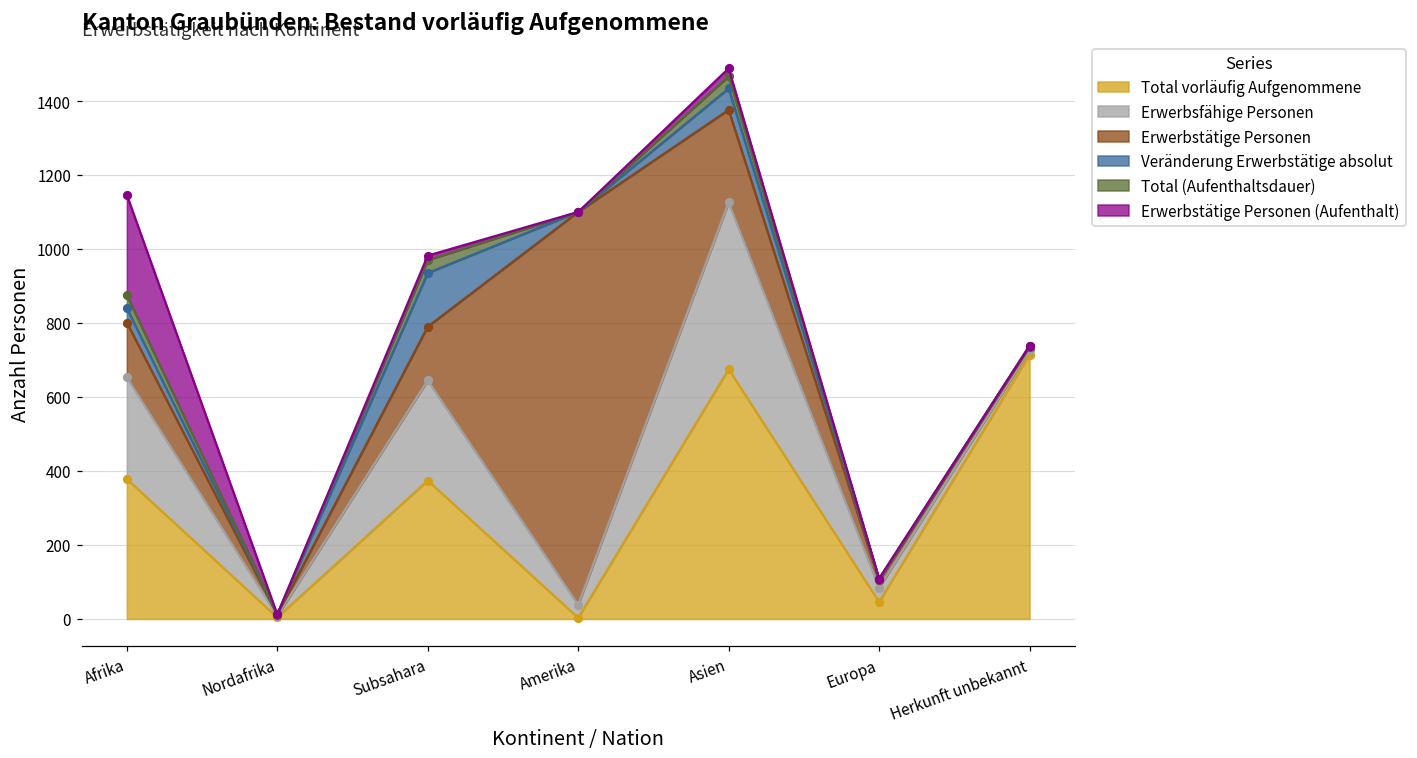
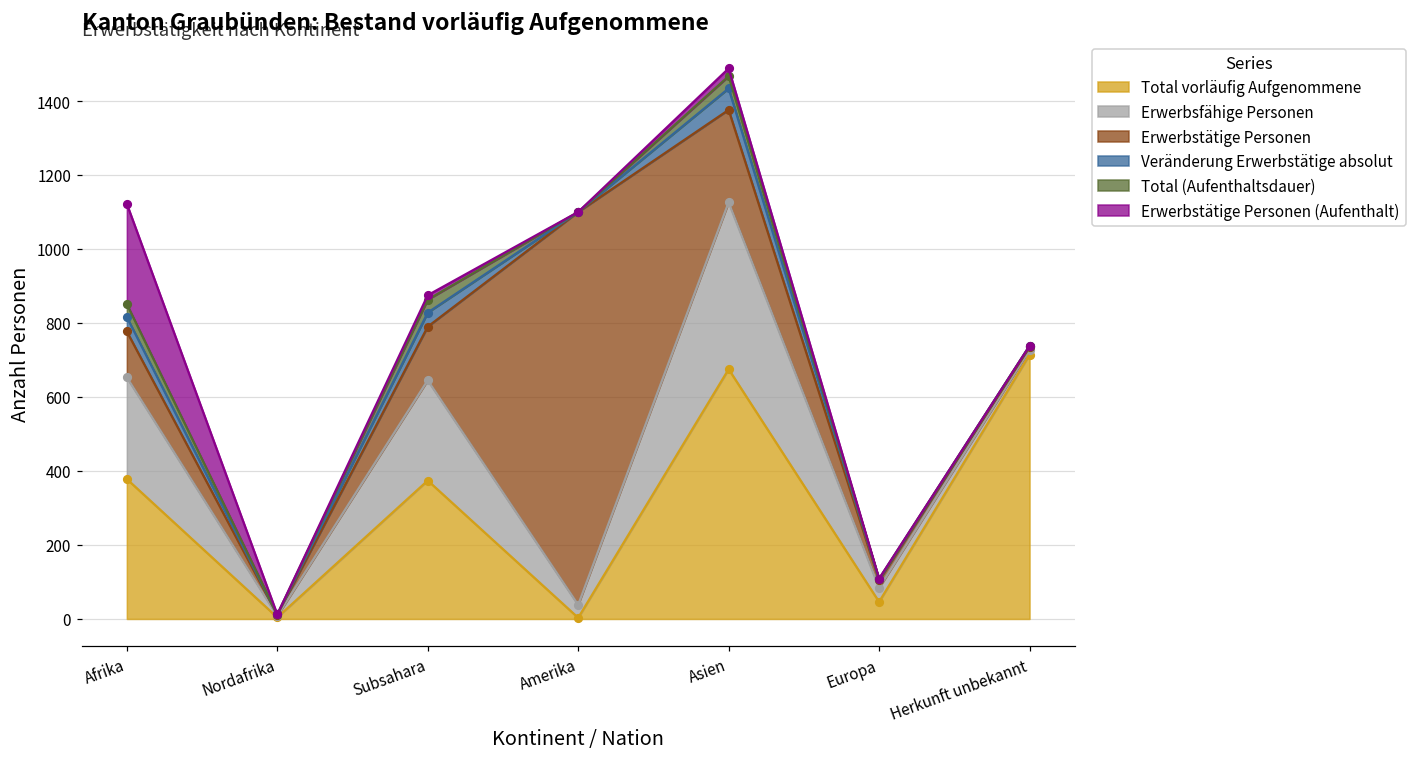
Erwerbstätige Personen, Afrika: 150 -> 120
Veränderung Erwerbstätige absolut, Subsahara: 150 -> 40
